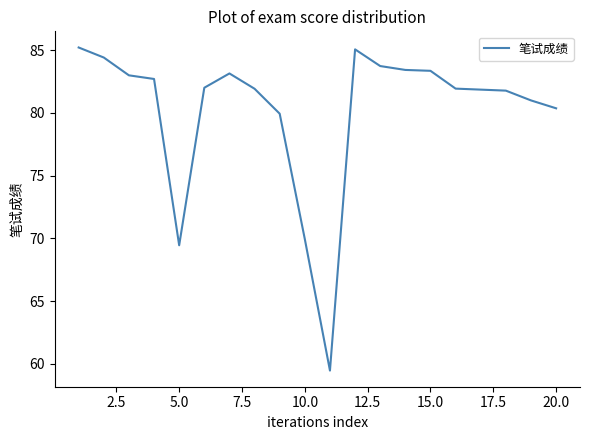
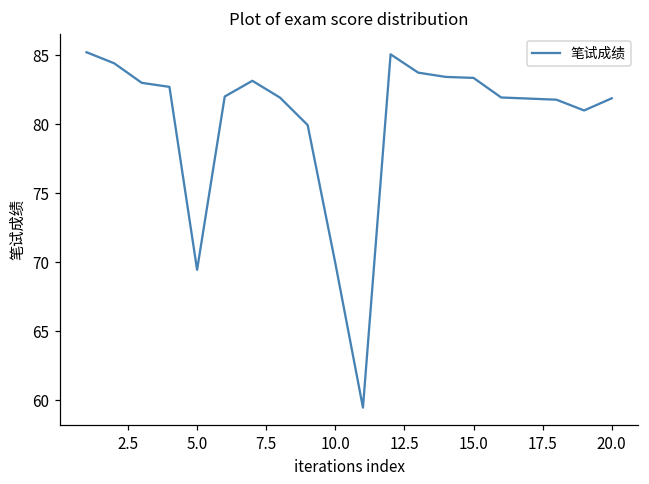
20.0: 80.4 -> 81.9
